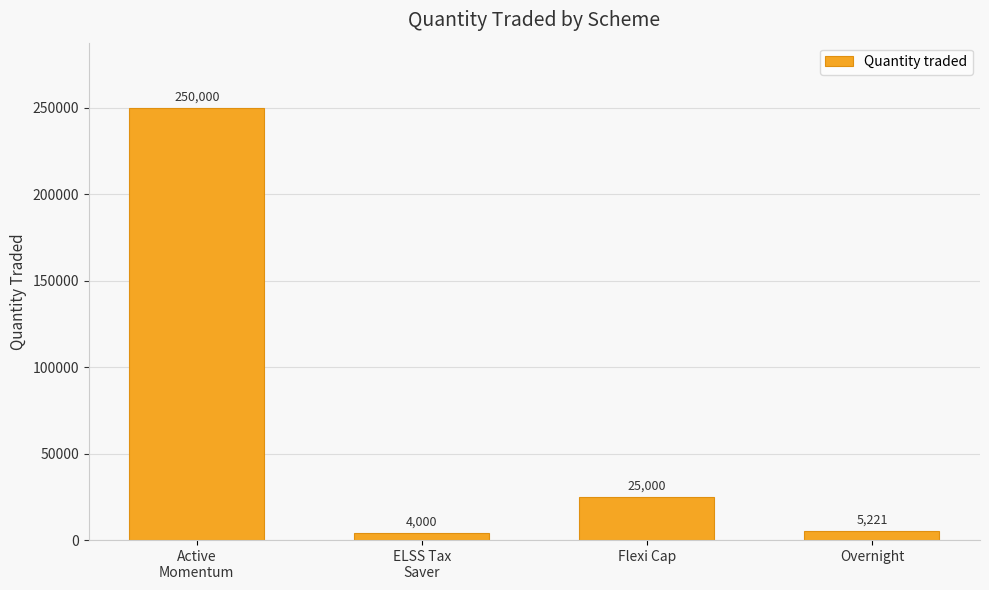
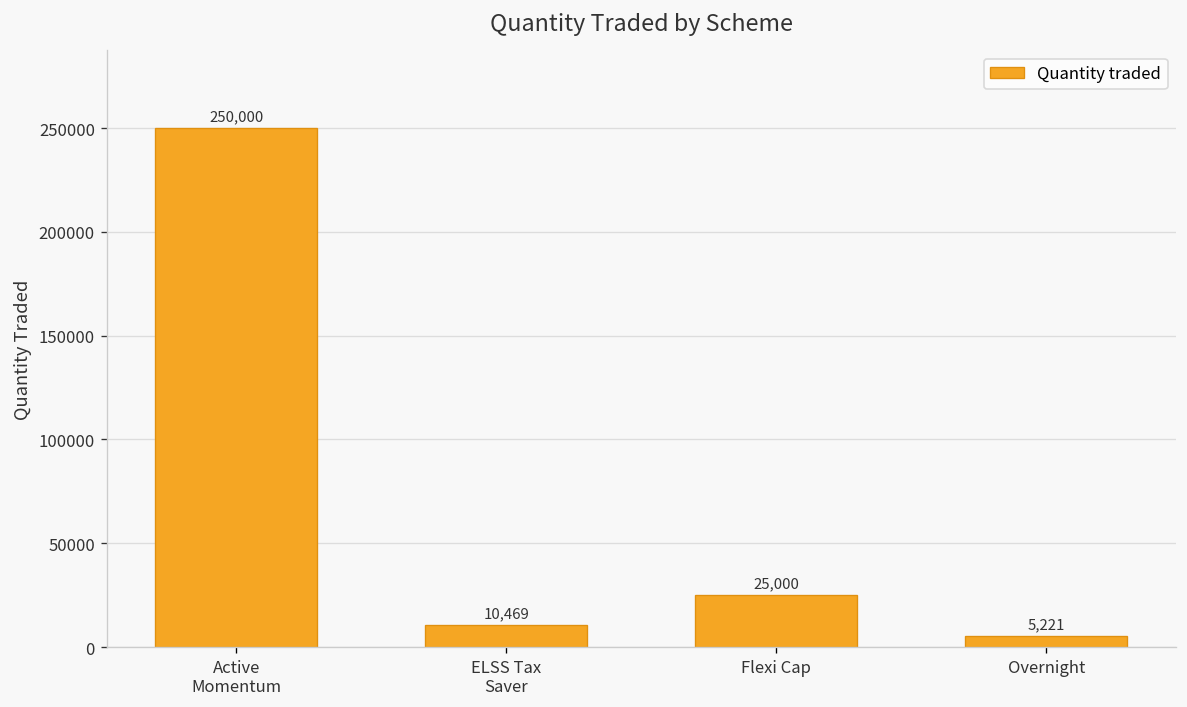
ELSS Tax Saver: 4,000 -> 10,469
